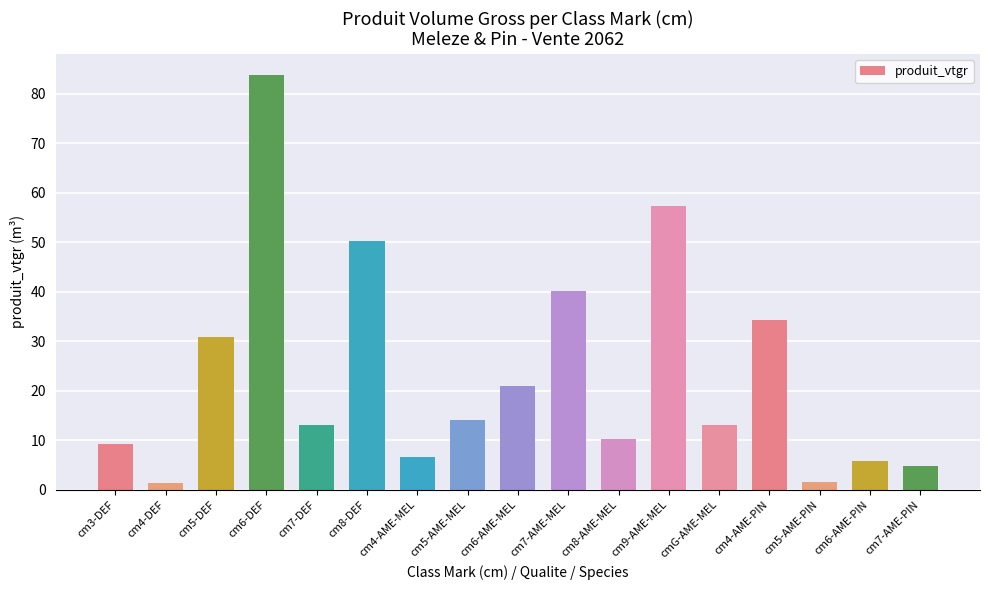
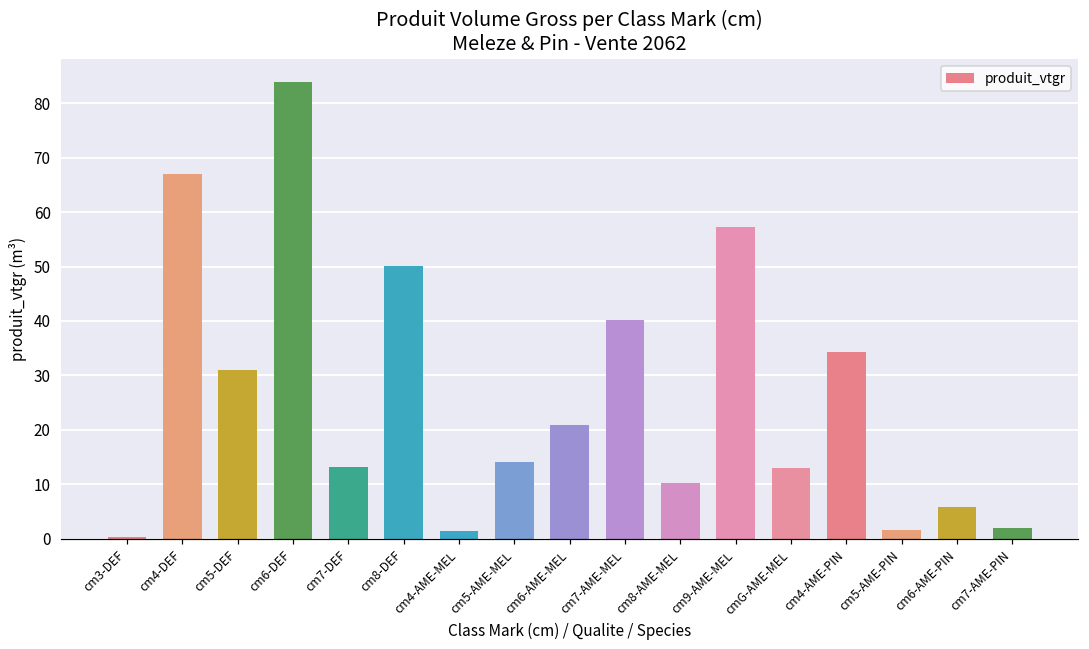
cm3-DEF: 9 -> 0
cm4-DEF: 1 -> 67
cm4-AME-MEL: 7 -> 1
cm7-AME-PIN: 5 -> 2
